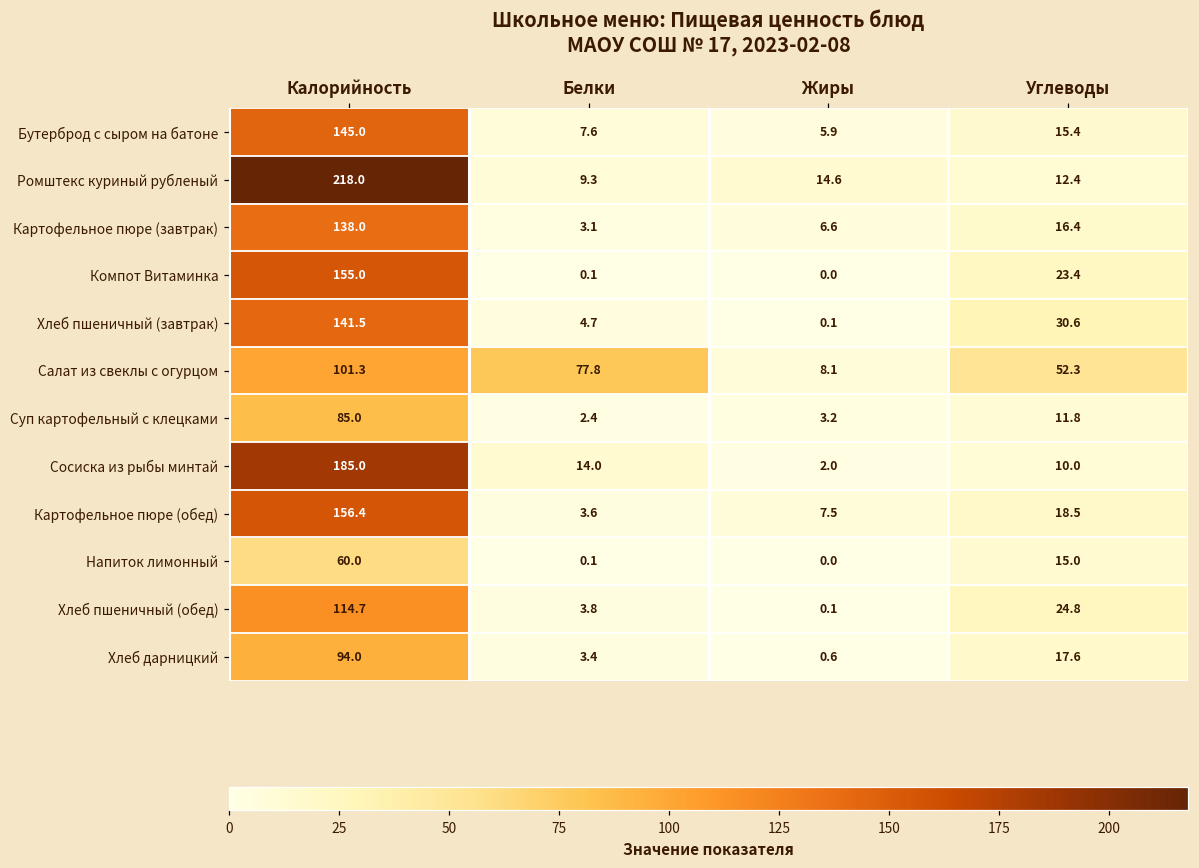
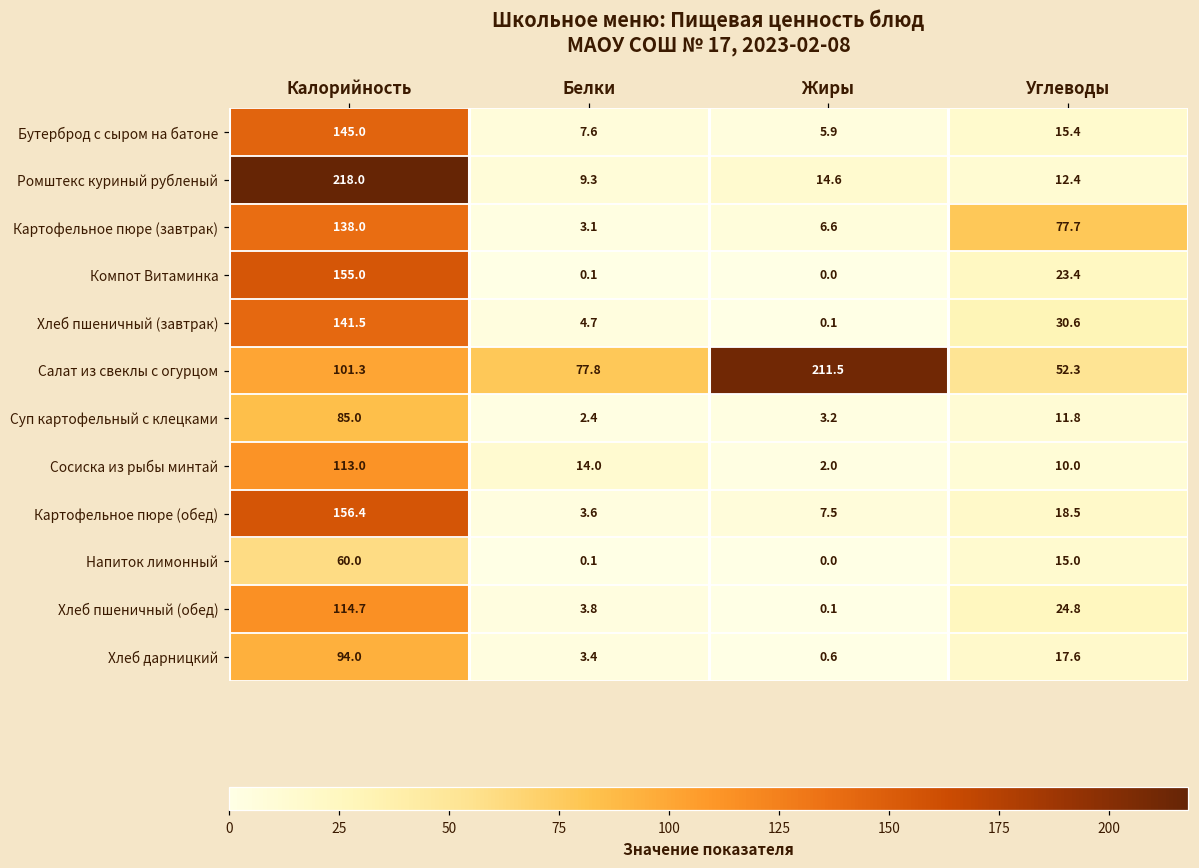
Картофельное пюре (завтрак), Углеводы: 16.4 -> 77.7
Салат из свеклы с огурцом, Жиры: 8.1 -> 211.5
Сосиска из рыбы минтай, Калорийность: 185.0 -> 113.0
